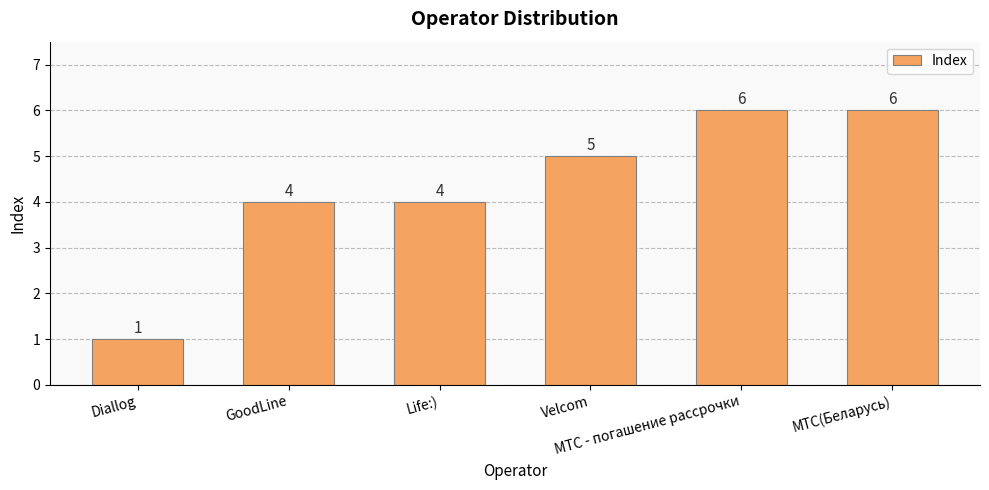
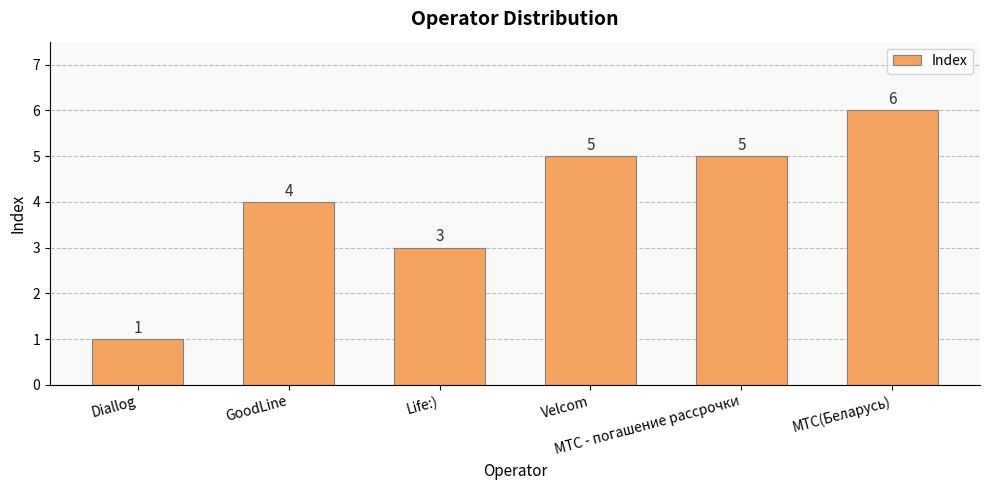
Life:): 4 -> 3
МТС - погашение рассрочки: 6 -> 5
